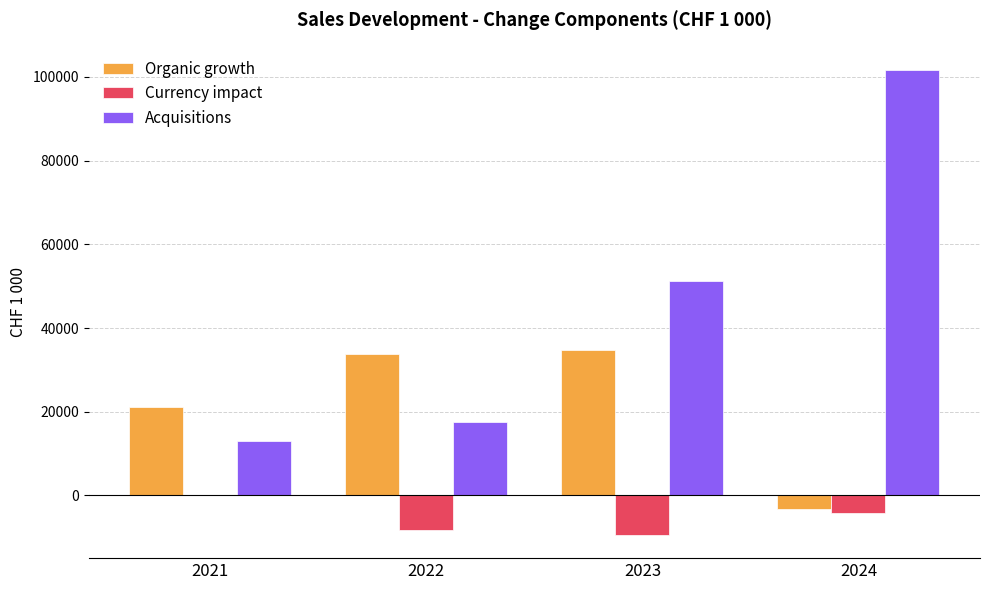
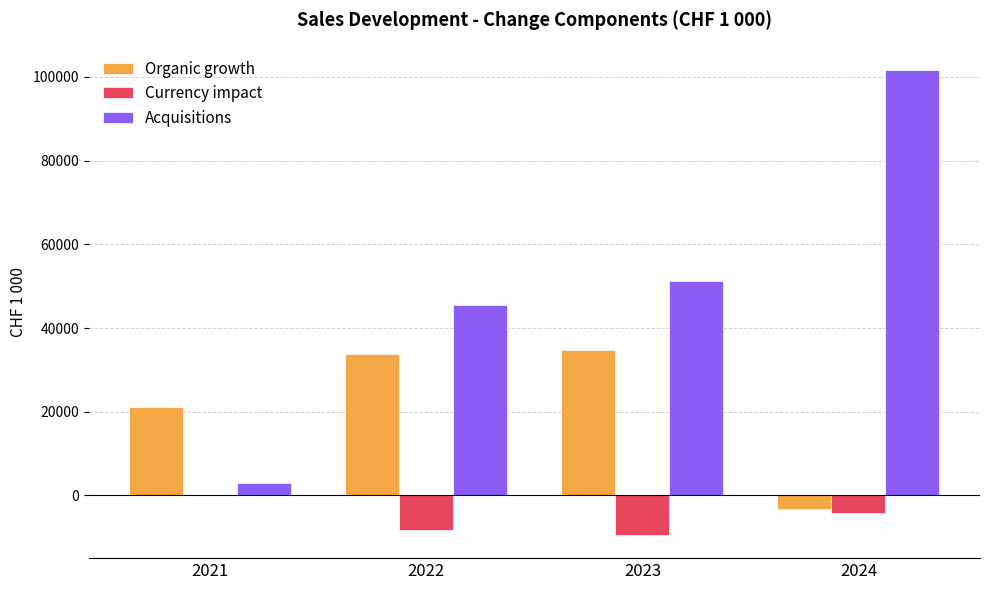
Acquisitions, 2021: 13000 -> 3000
Acquisitions, 2022: 18000 -> 45000
